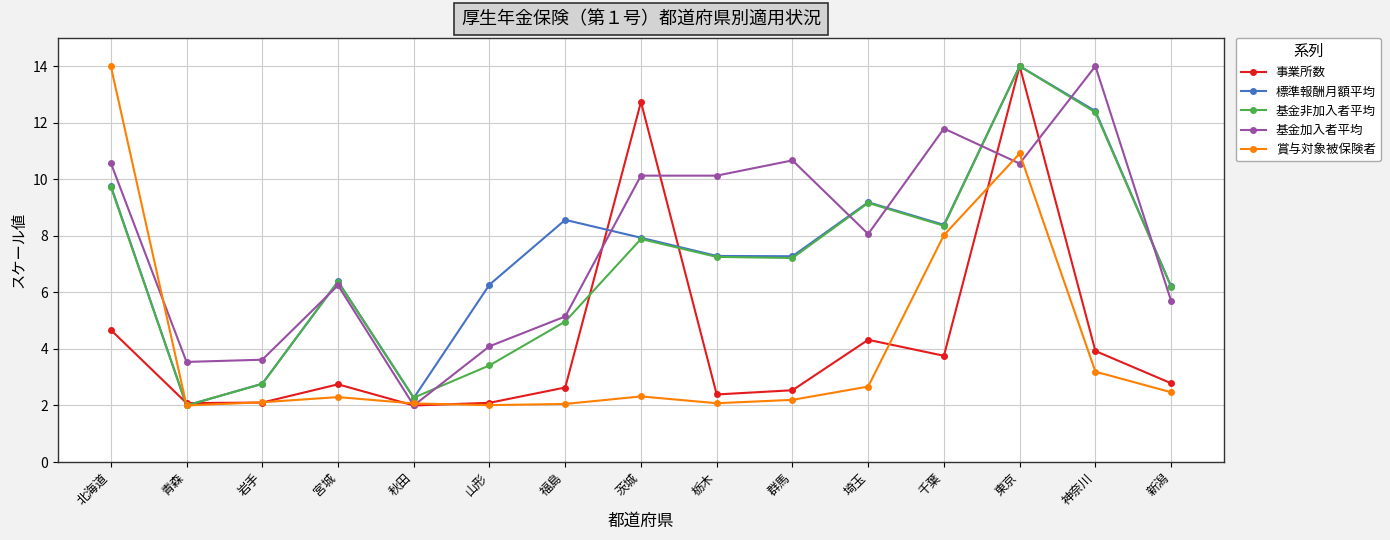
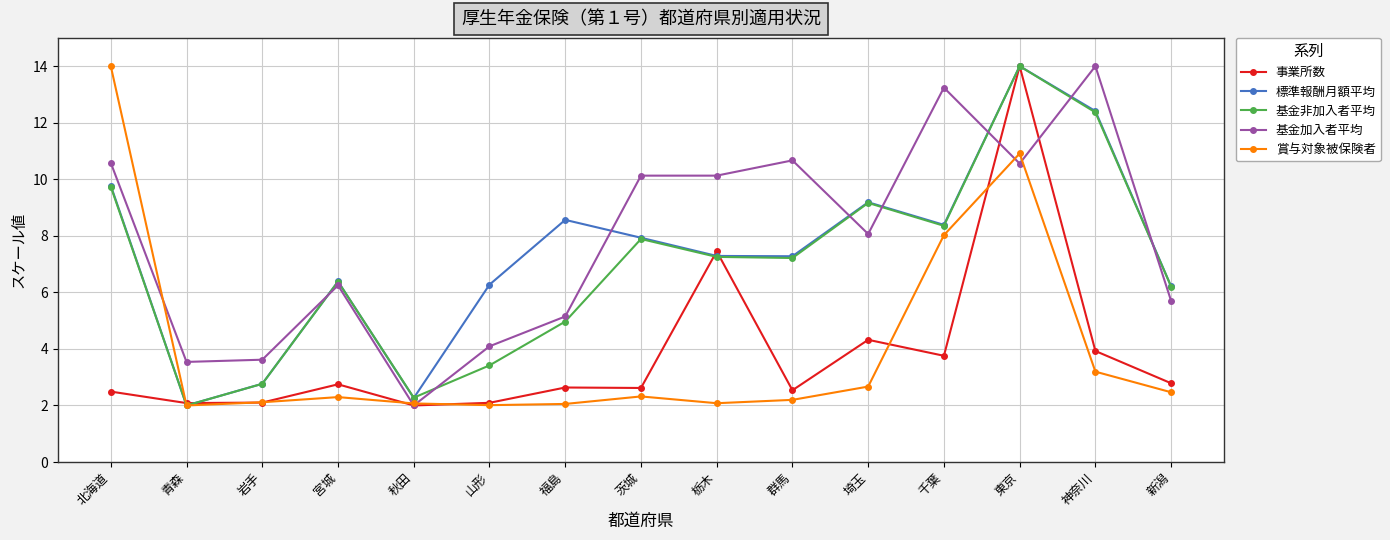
事業所数, 北海道: 4.7 -> 2.5
事業所数, 茨城: 12.7 -> 2.6
事業所数, 栃木: 2.4 -> 7.5
基金加入者平均, 千葉: 11.8 -> 13.2
